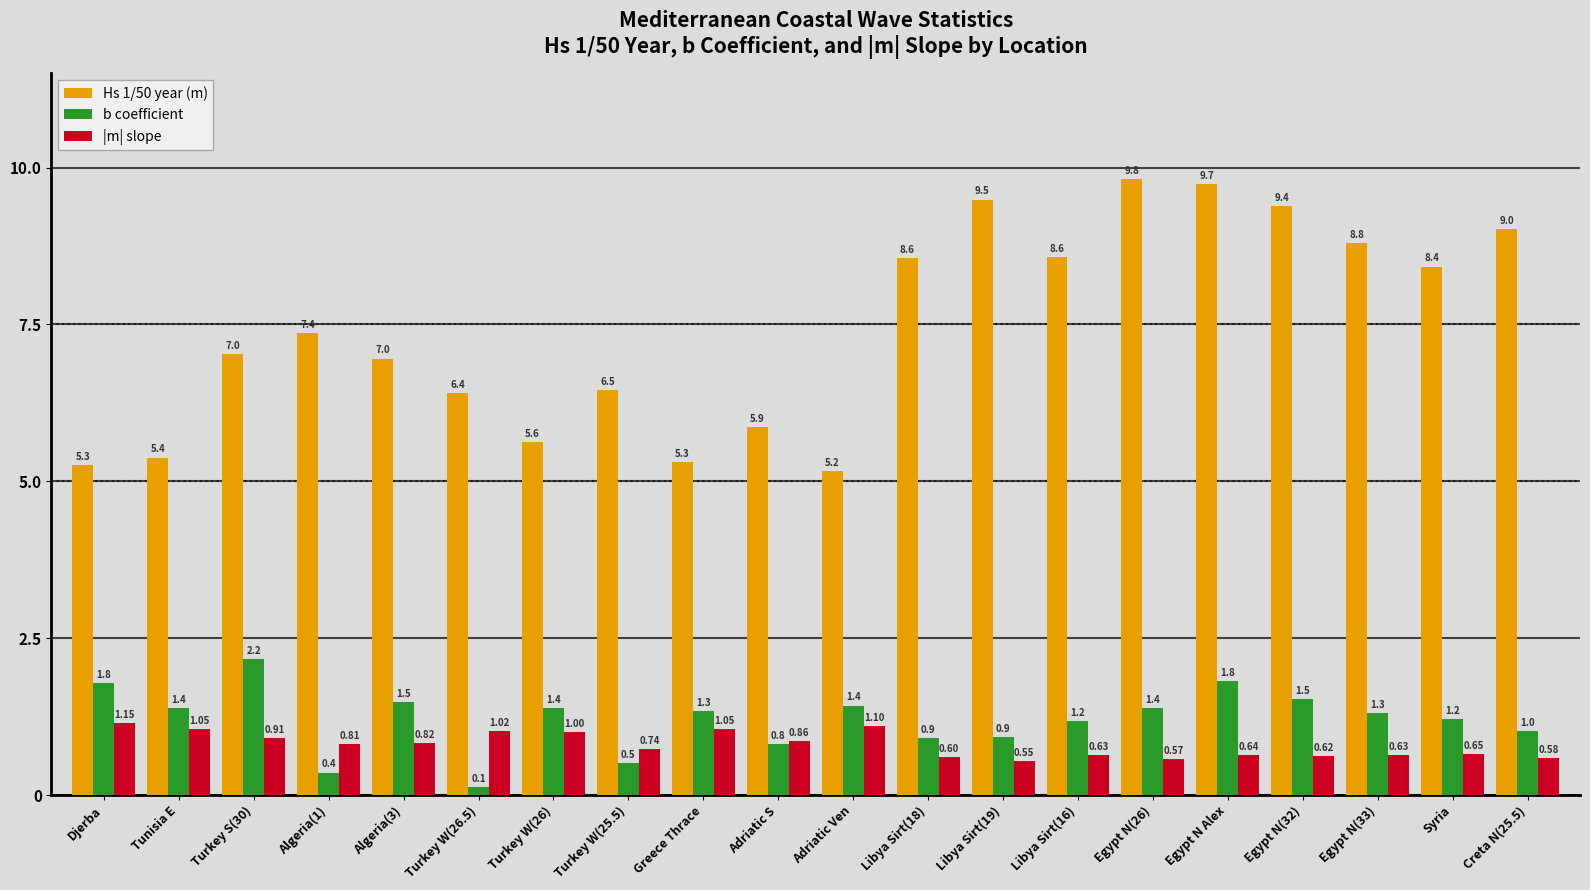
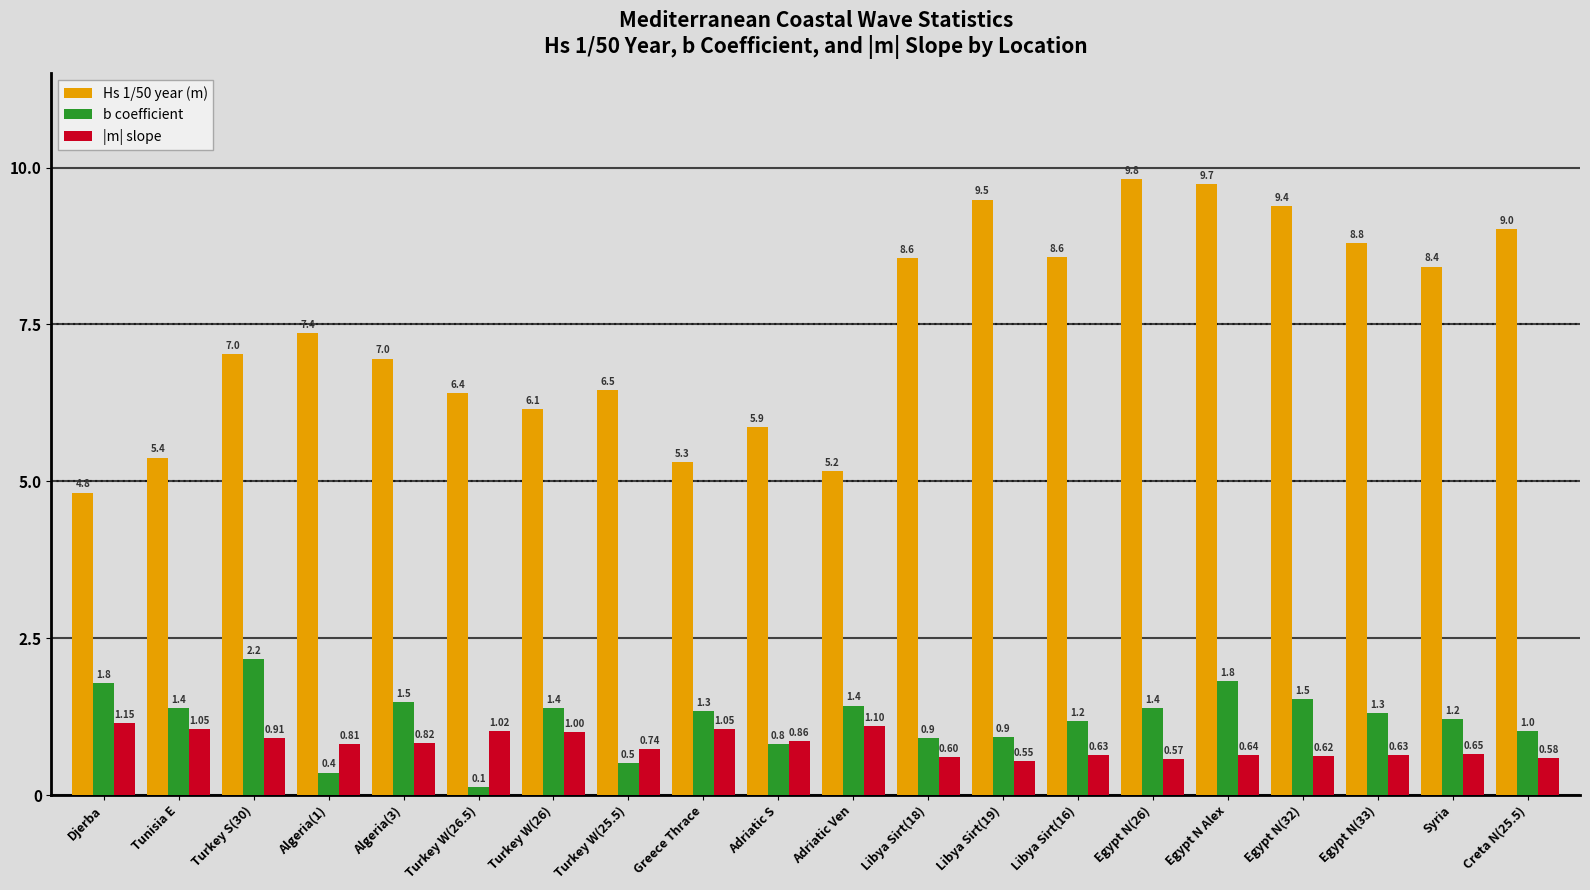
Hs 1/50 year (m), Djerba: 5.3 -> 4.8
Hs 1/50 year (m), Turkey W(26): 5.6 -> 6.1
